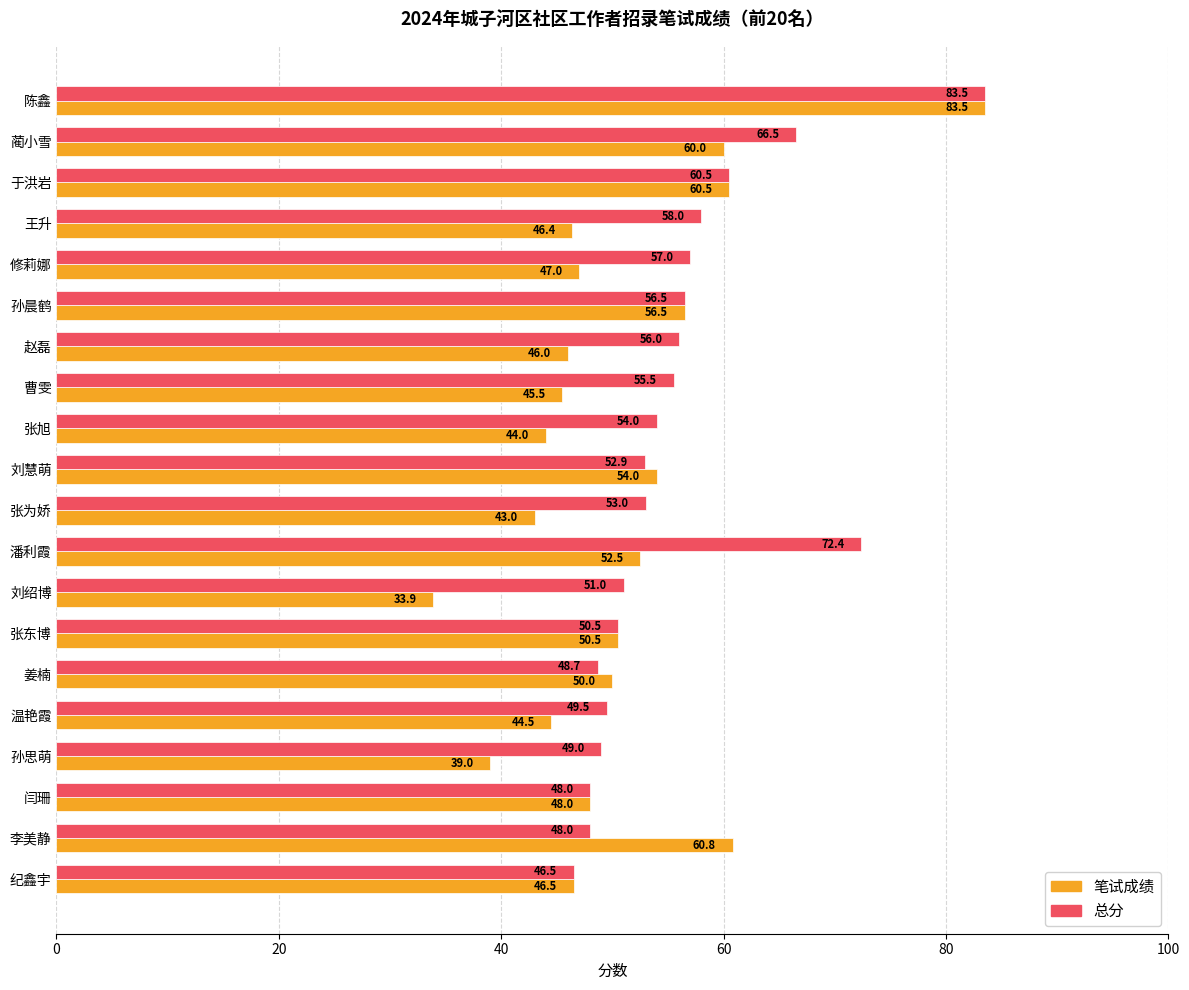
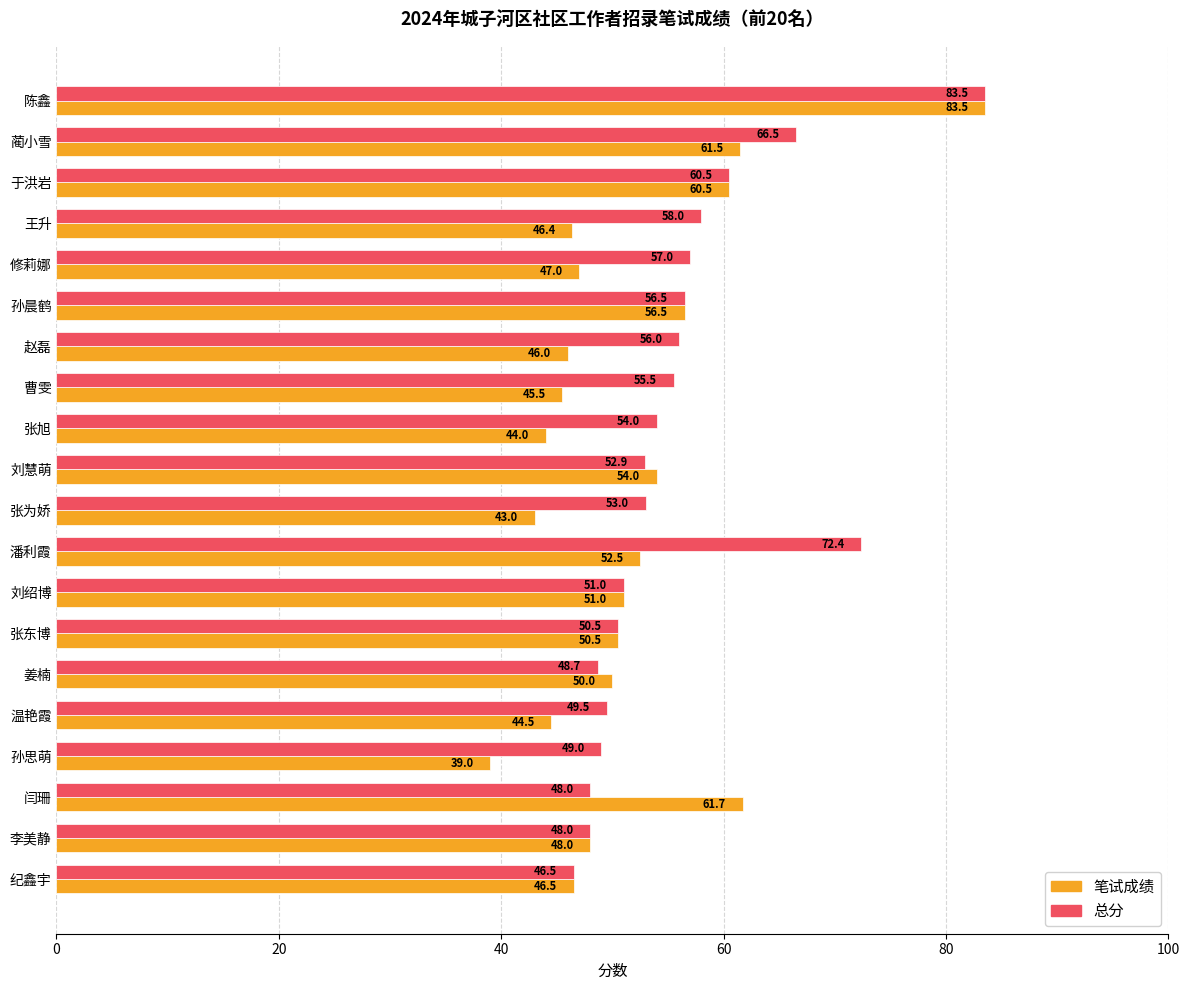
笔试成绩, 蔺小雪: 60.0 -> 61.5
笔试成绩, 刘绍博: 33.9 -> 51.0
笔试成绩, 闫珊: 48.0 -> 61.7
笔试成绩, 李美静: 60.8 -> 48.0
